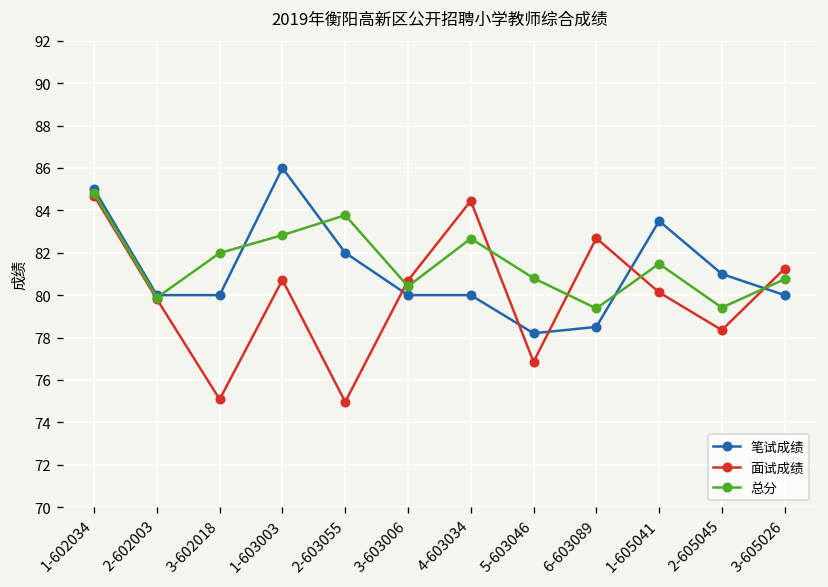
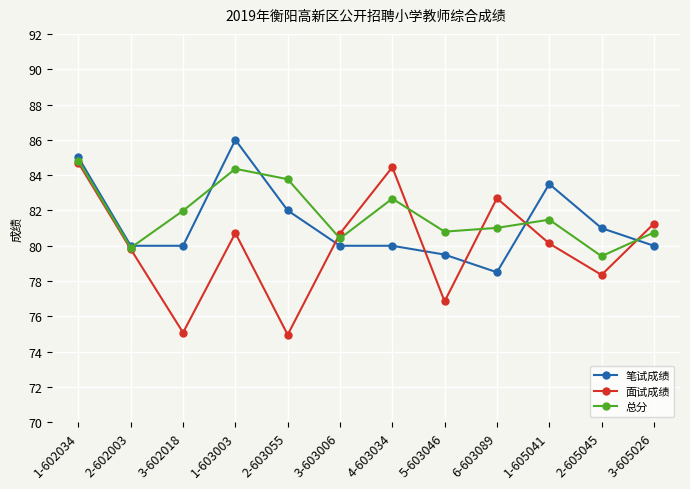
总分, 1-603003: 82.8 -> 84.4
笔试成绩, 5-603046: 78.2 -> 79.5
总分, 6-603089: 79.4 -> 81.0
